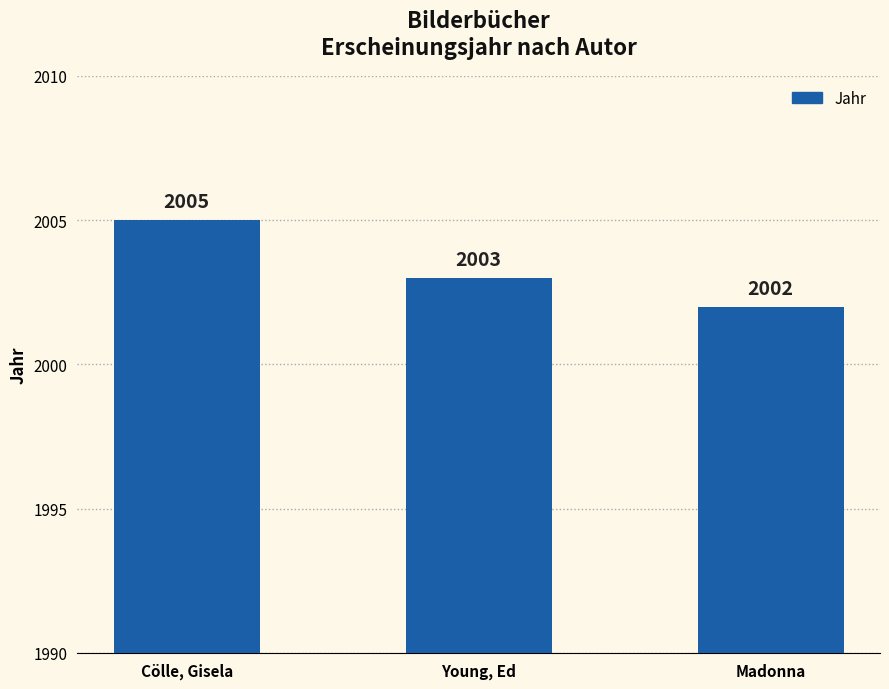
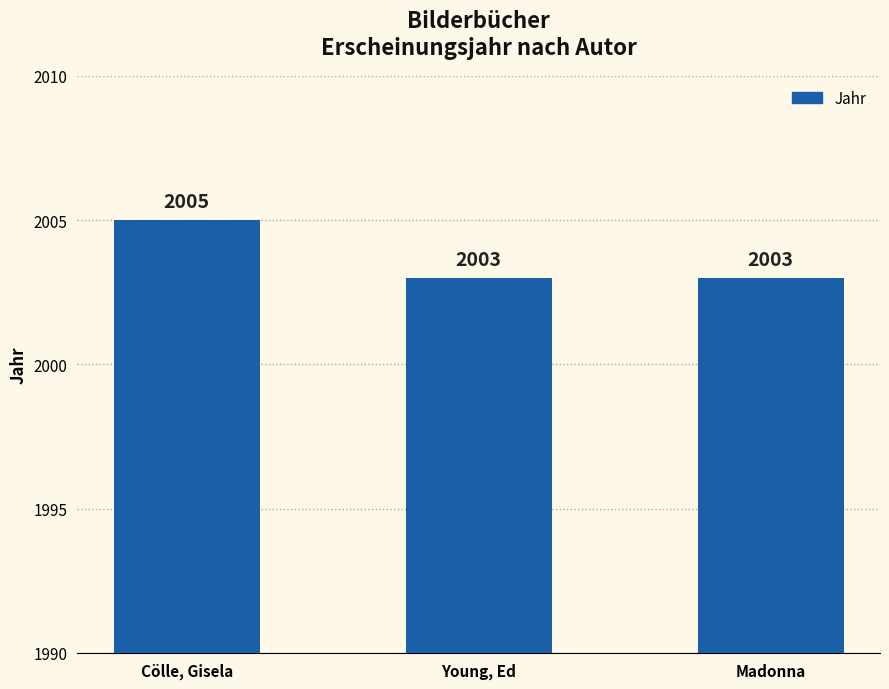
Madonna: 2002 -> 2003
